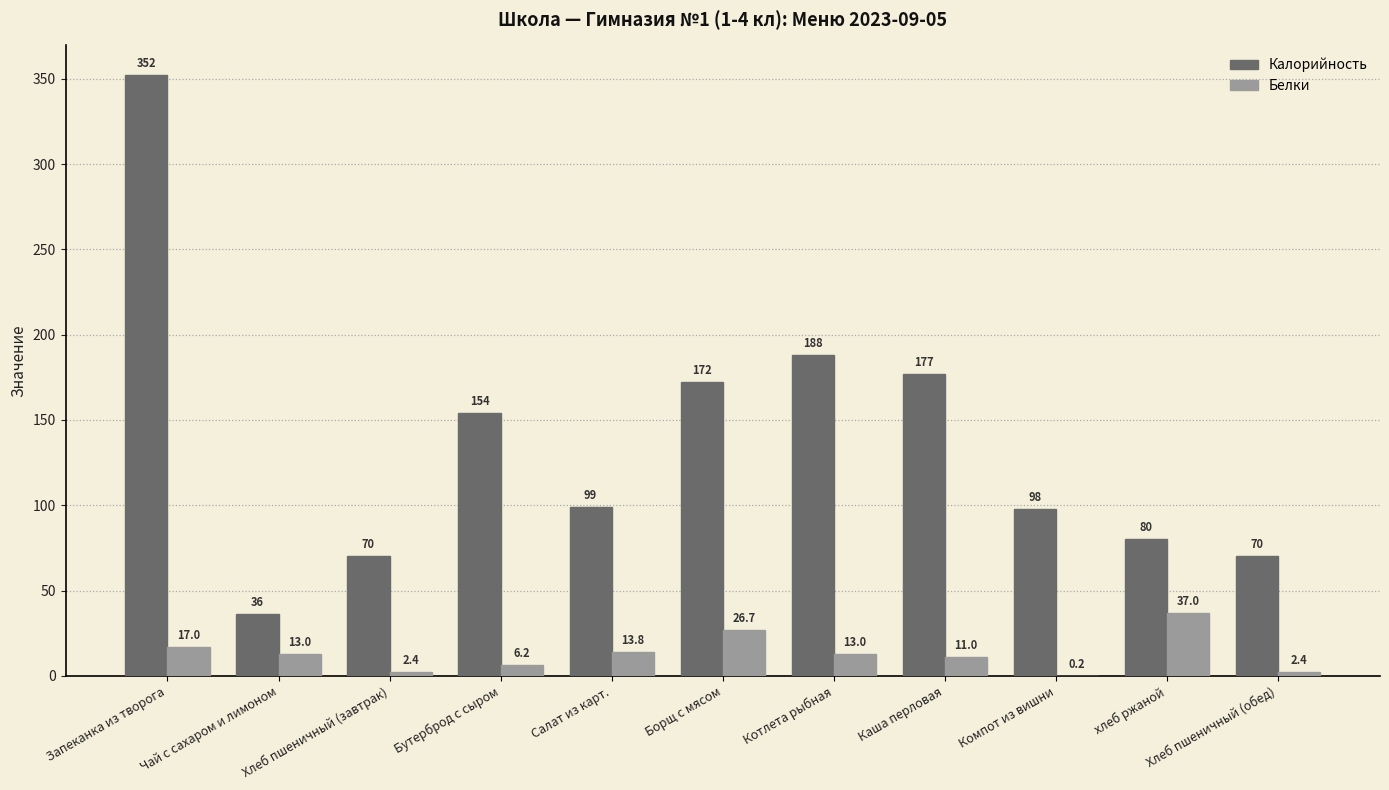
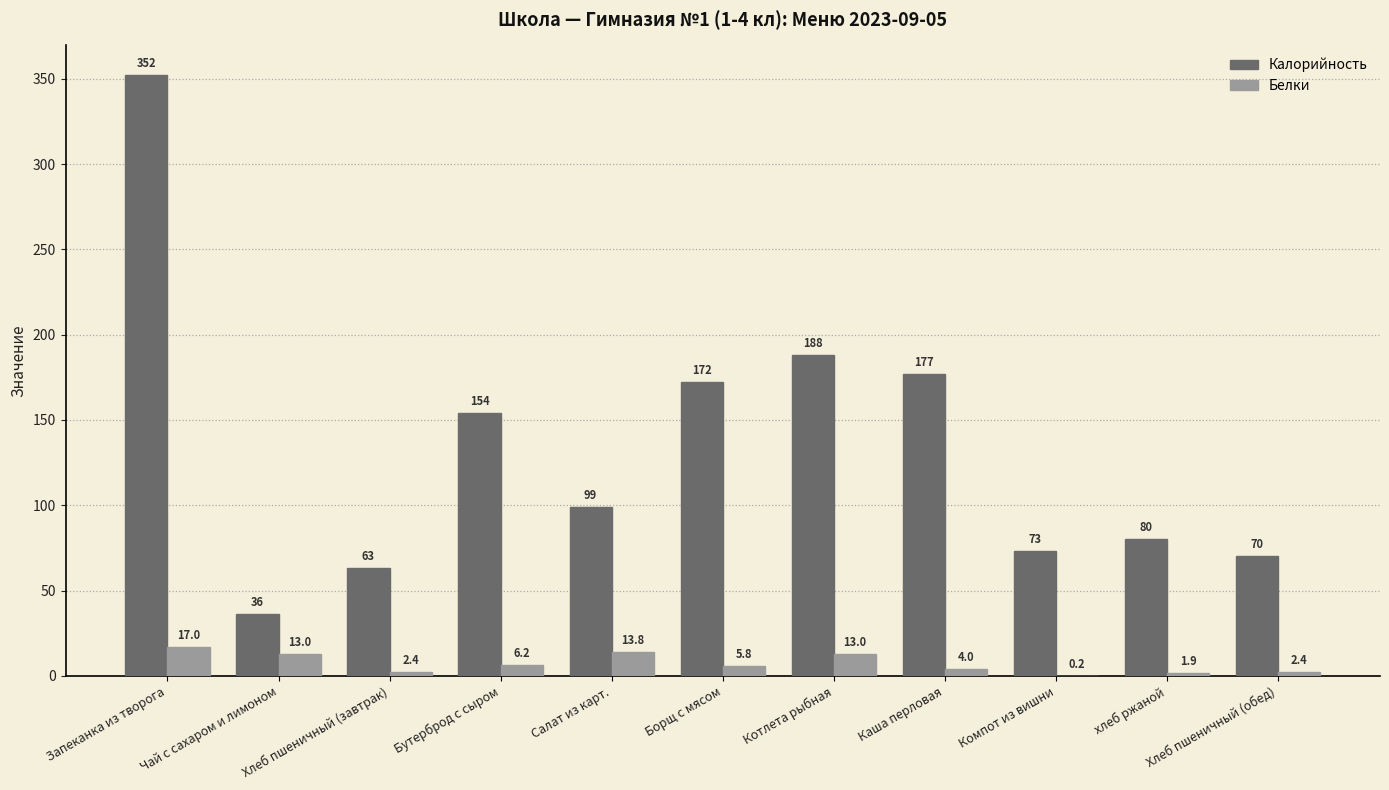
Калорийность, Хлеб пшеничный (завтрак): 70 -> 63
Белки, Борщ с мясом: 26.7 -> 5.8
Белки, Каша перловая: 11.0 -> 4.0
Калорийность, Компот из вишни: 98 -> 73
Белки, хлеб ржаной: 37.0 -> 1.9
